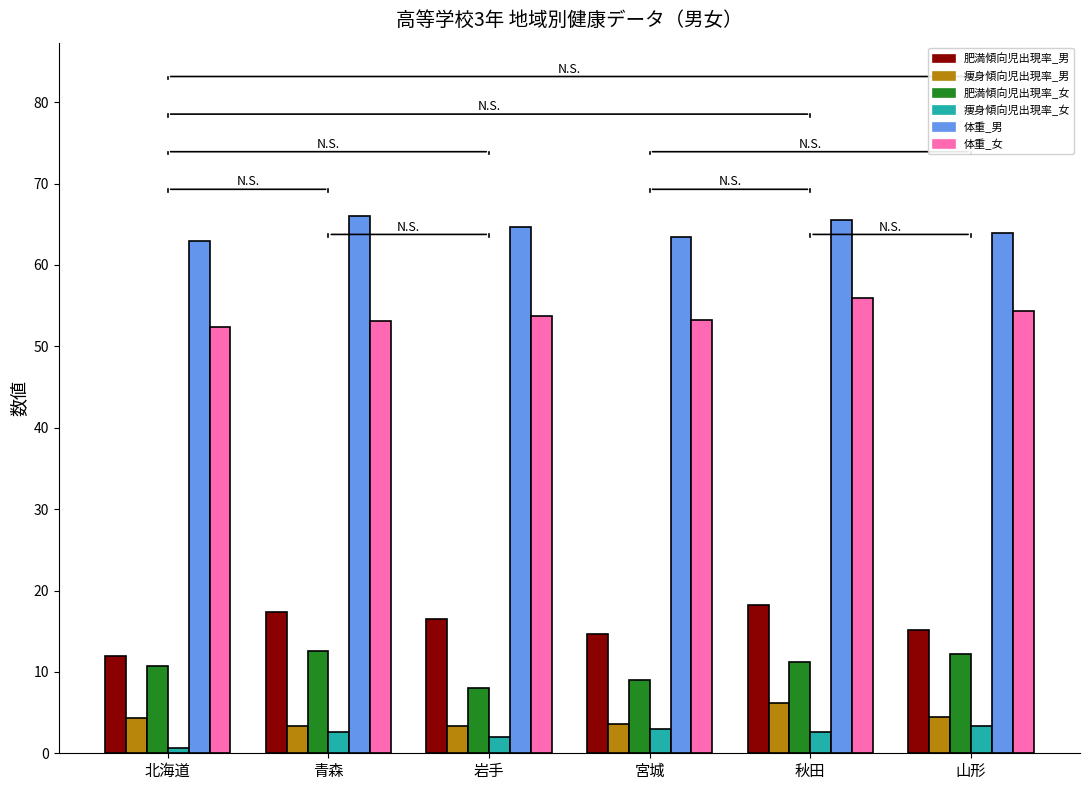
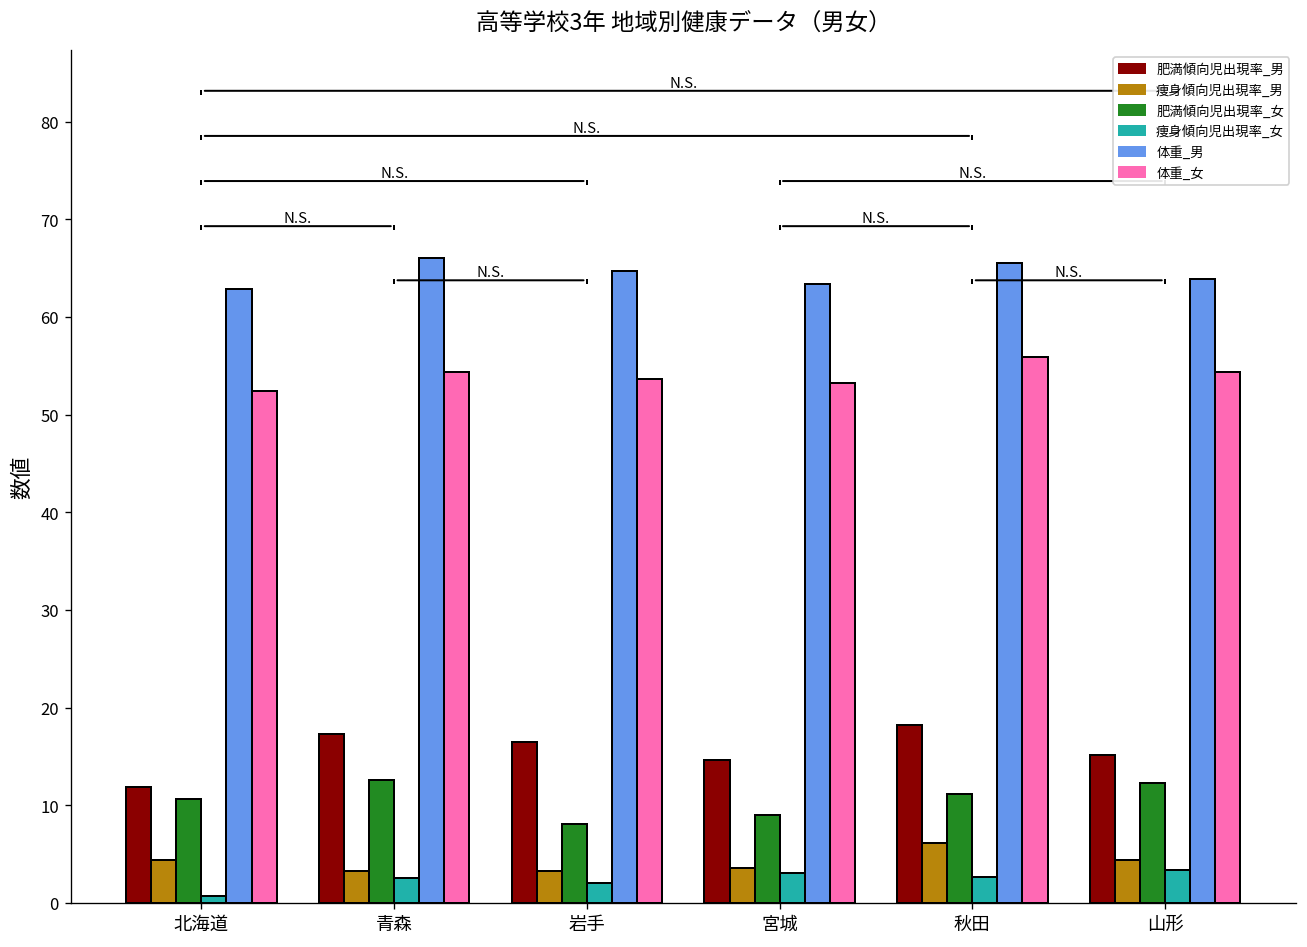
体重_女, 青森: 53 -> 54
